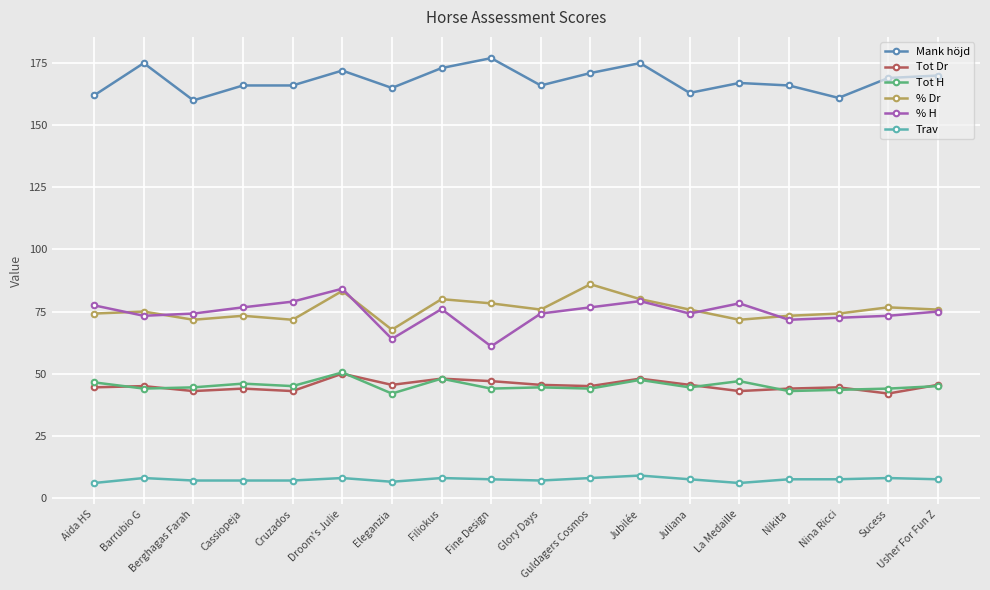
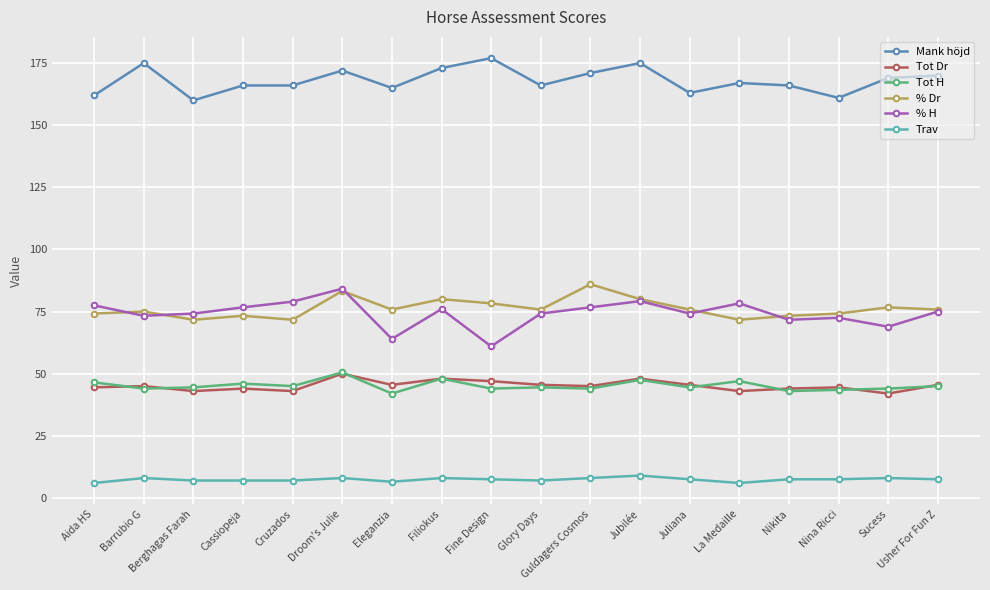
% Dr, Eleganzia: 68 -> 76
% H, Sucess: 73 -> 69
